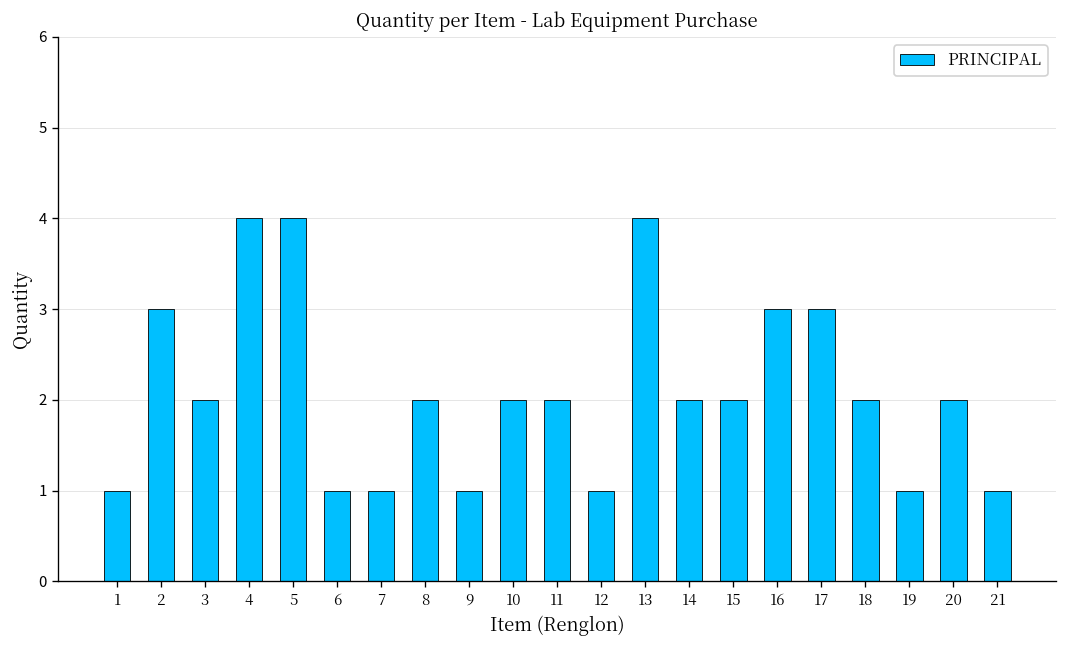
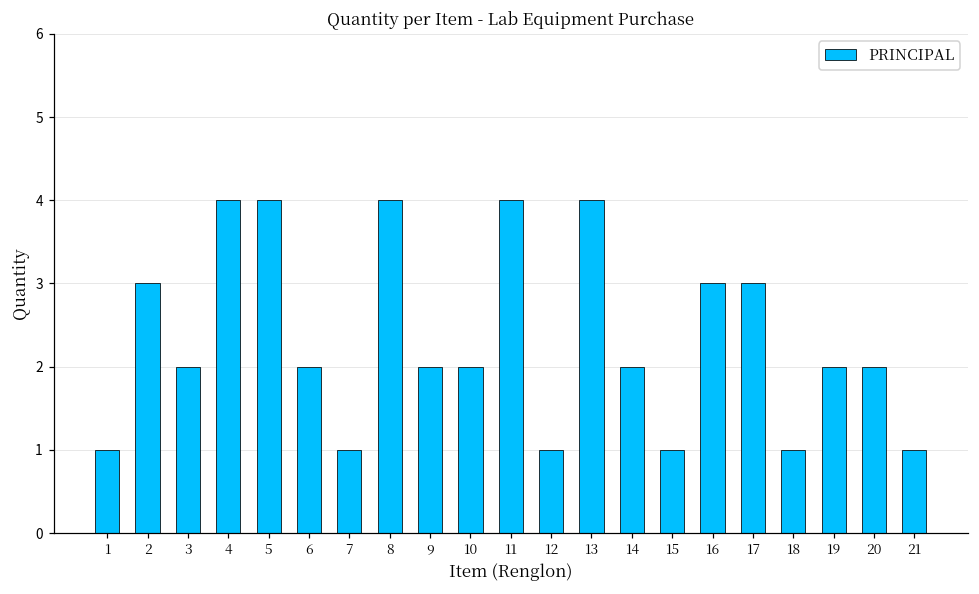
6: 1 -> 2
8: 2 -> 4
9: 1 -> 2
11: 2 -> 4
15: 2 -> 1
18: 2 -> 1
19: 1 -> 2
